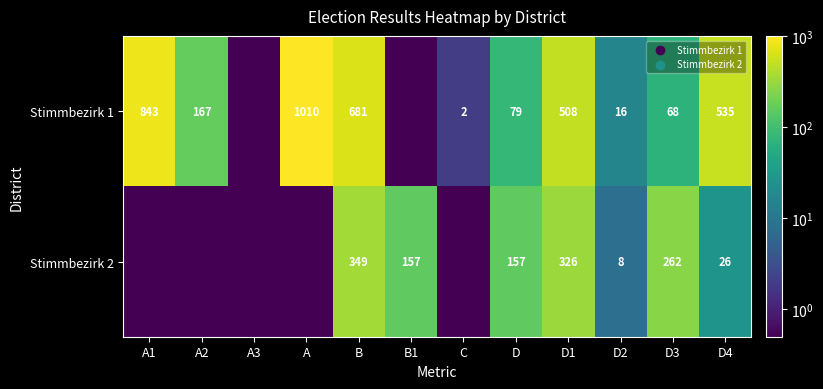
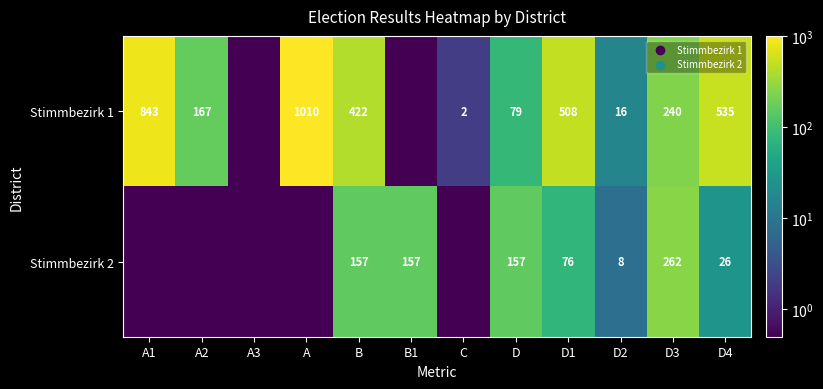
Stimmbezirk 1, B: 681 -> 422
Stimmbezirk 1, D3: 68 -> 240
Stimmbezirk 2, B: 349 -> 157
Stimmbezirk 2, D1: 326 -> 76
